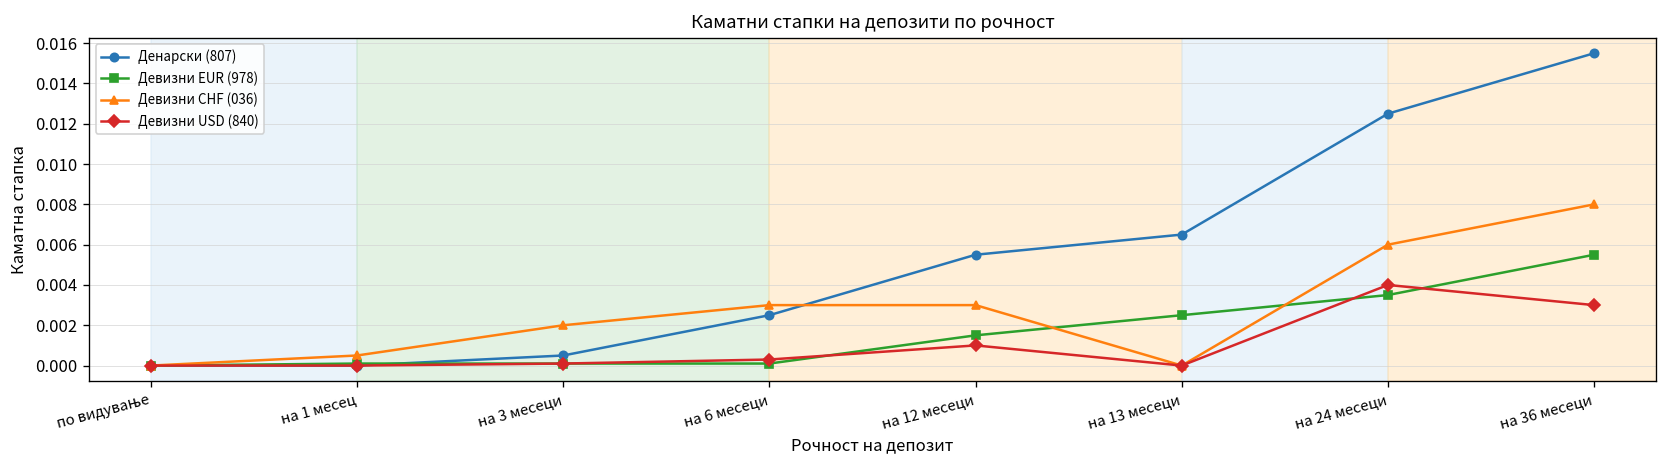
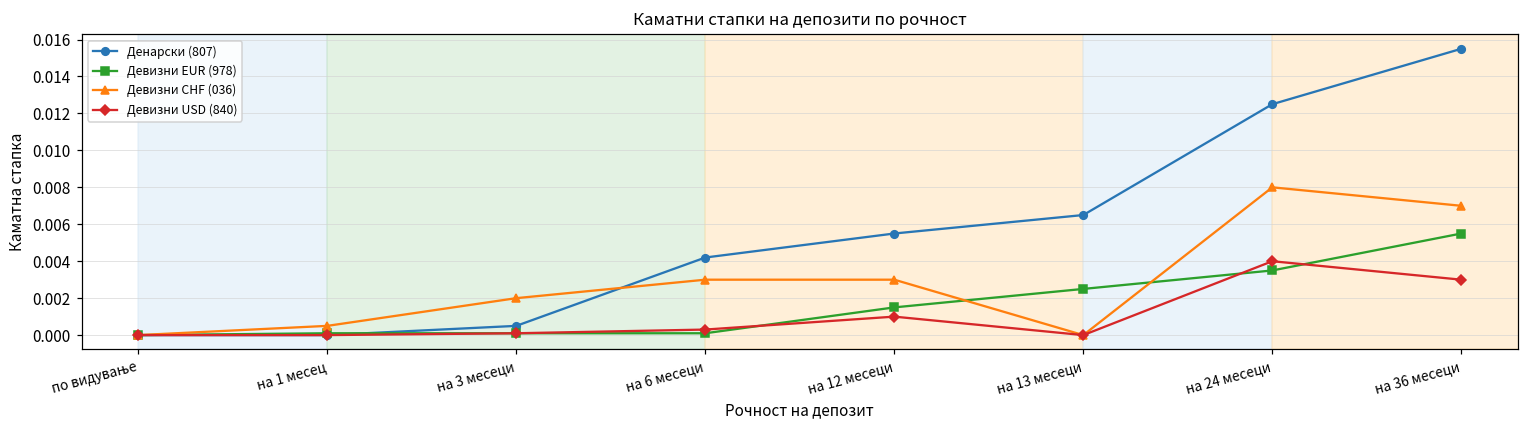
Денарски (807), на 6 месеци: 0.0025 -> 0.0042
Девизни CHF (036), на 24 месеци: 0.006 -> 0.008
Девизни CHF (036), на 36 месеци: 0.008 -> 0.007
